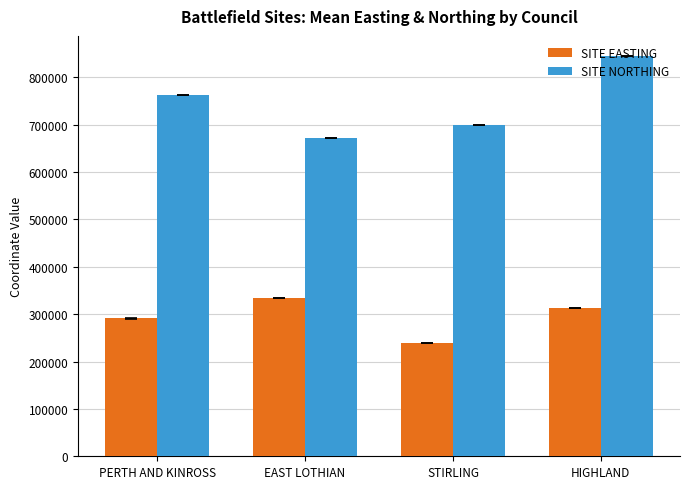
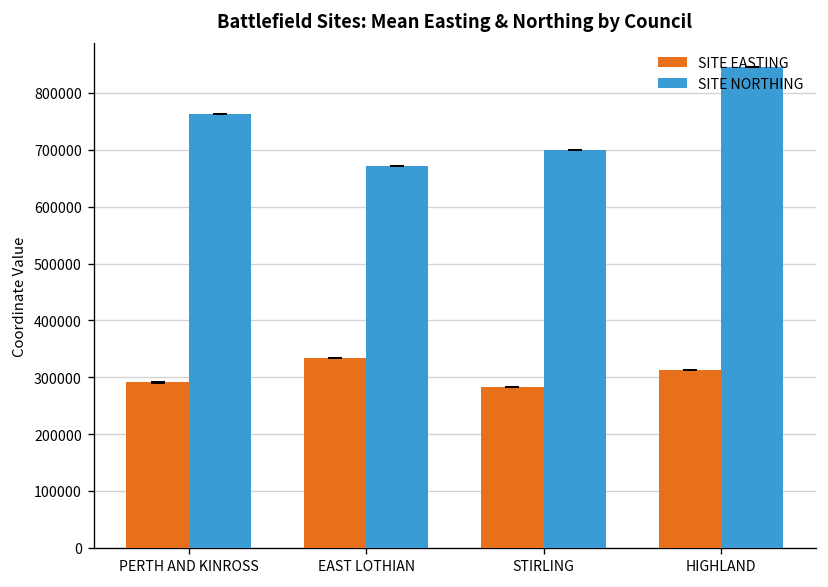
SITE EASTING, STIRLING: 240000 -> 280000
